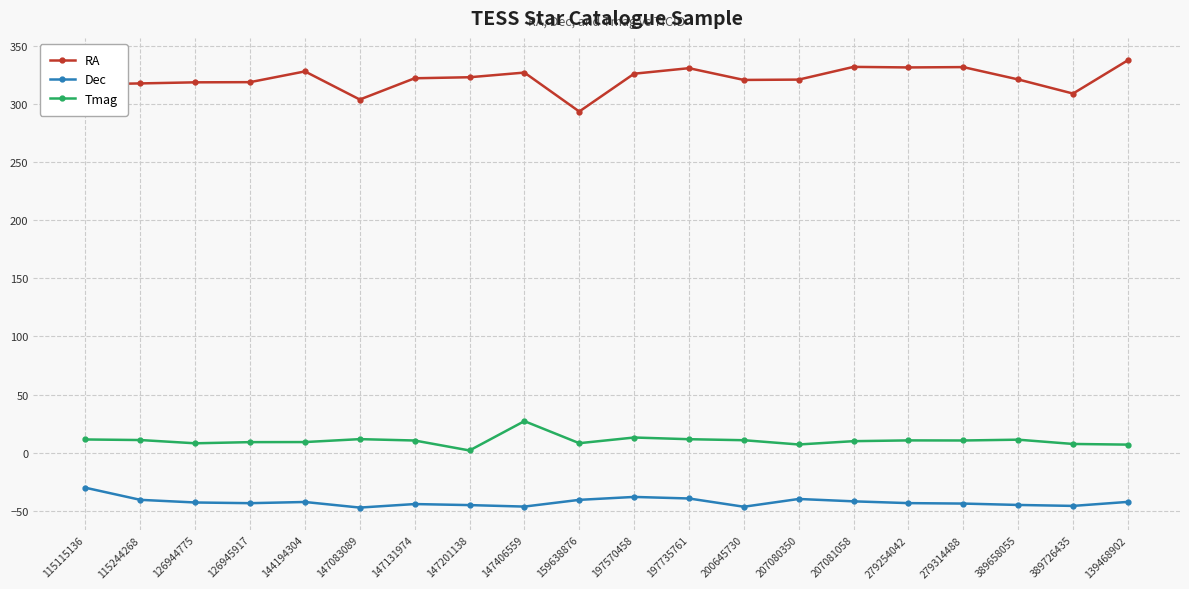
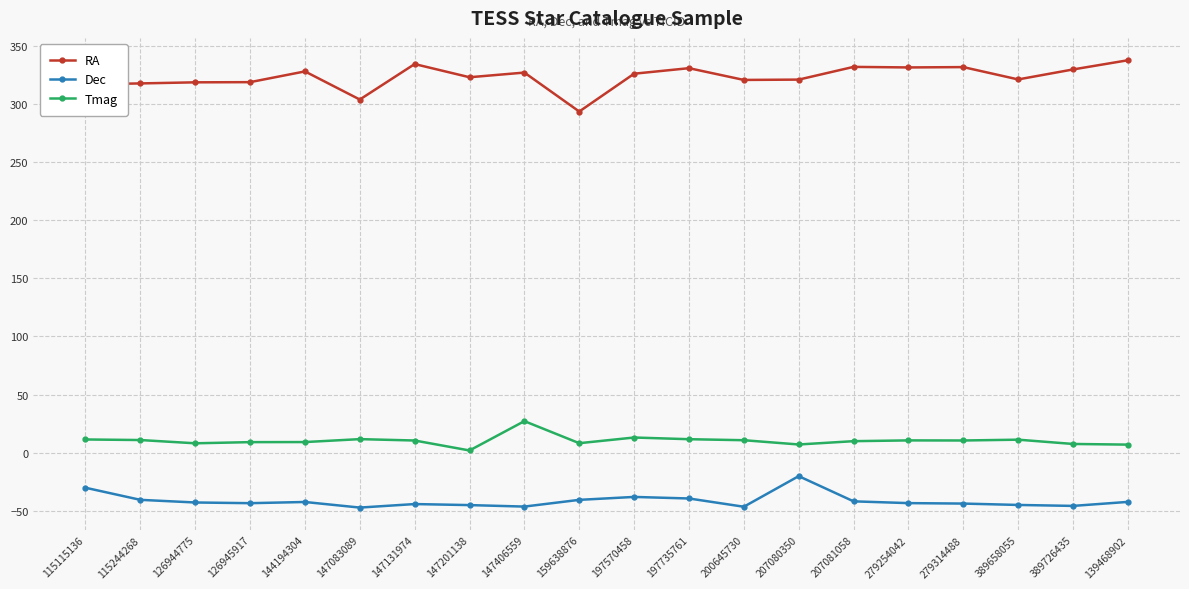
RA, 147131974: 322 -> 334
Dec, 207080350: -40 -> -20
RA, 389726435: 309 -> 330
